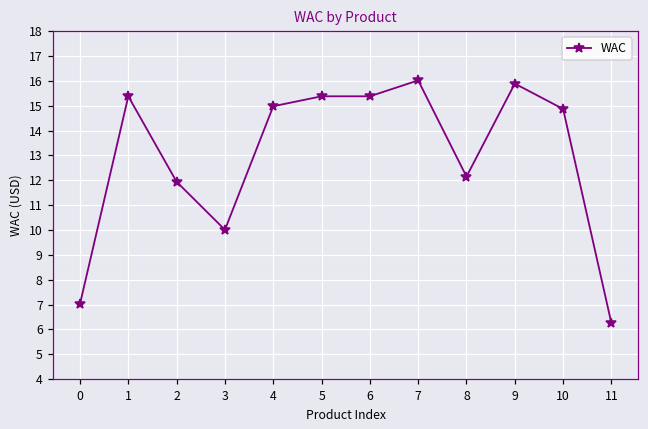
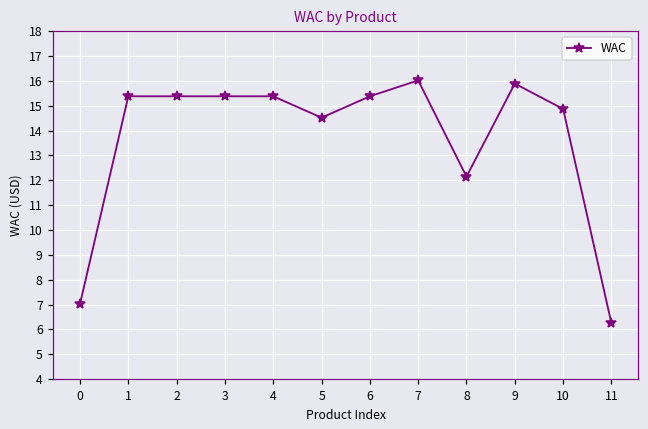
2: 11.9 -> 15.4
3: 10.0 -> 15.4
4: 15.0 -> 15.4
5: 15.4 -> 14.5
